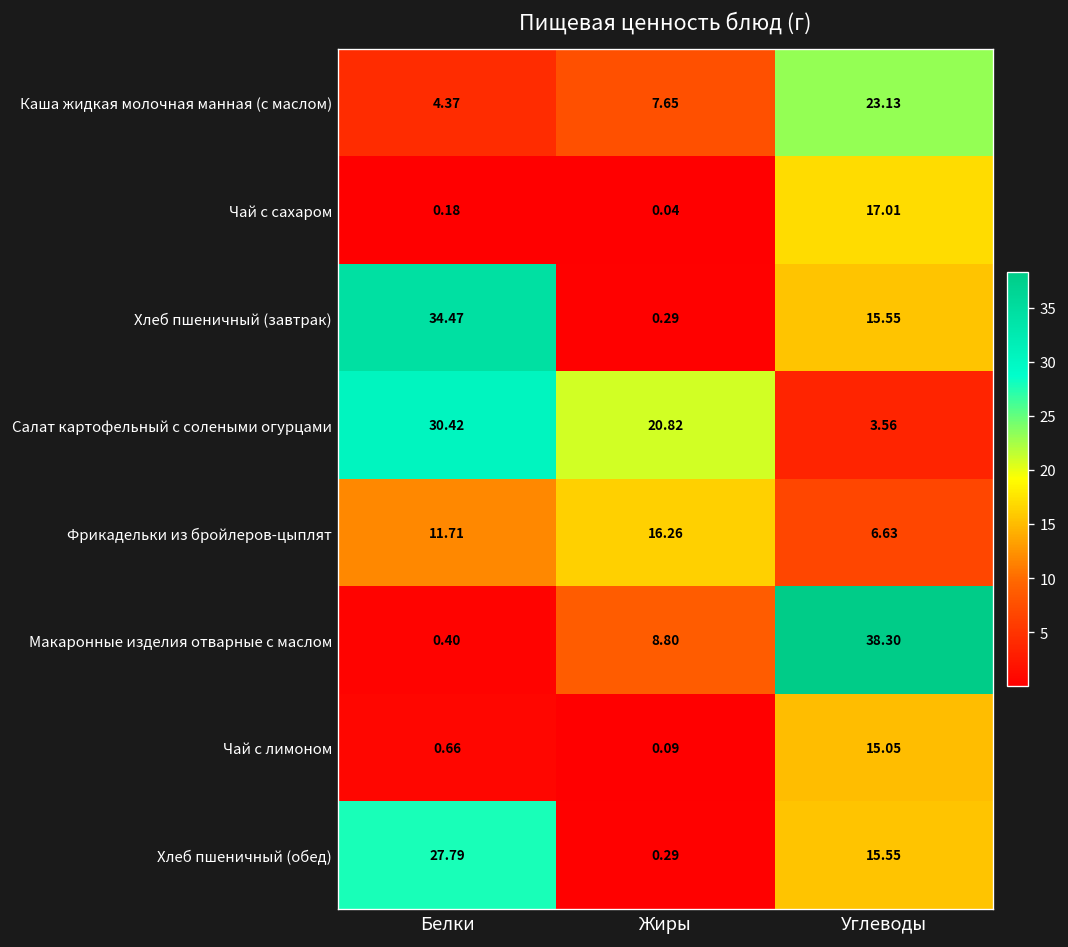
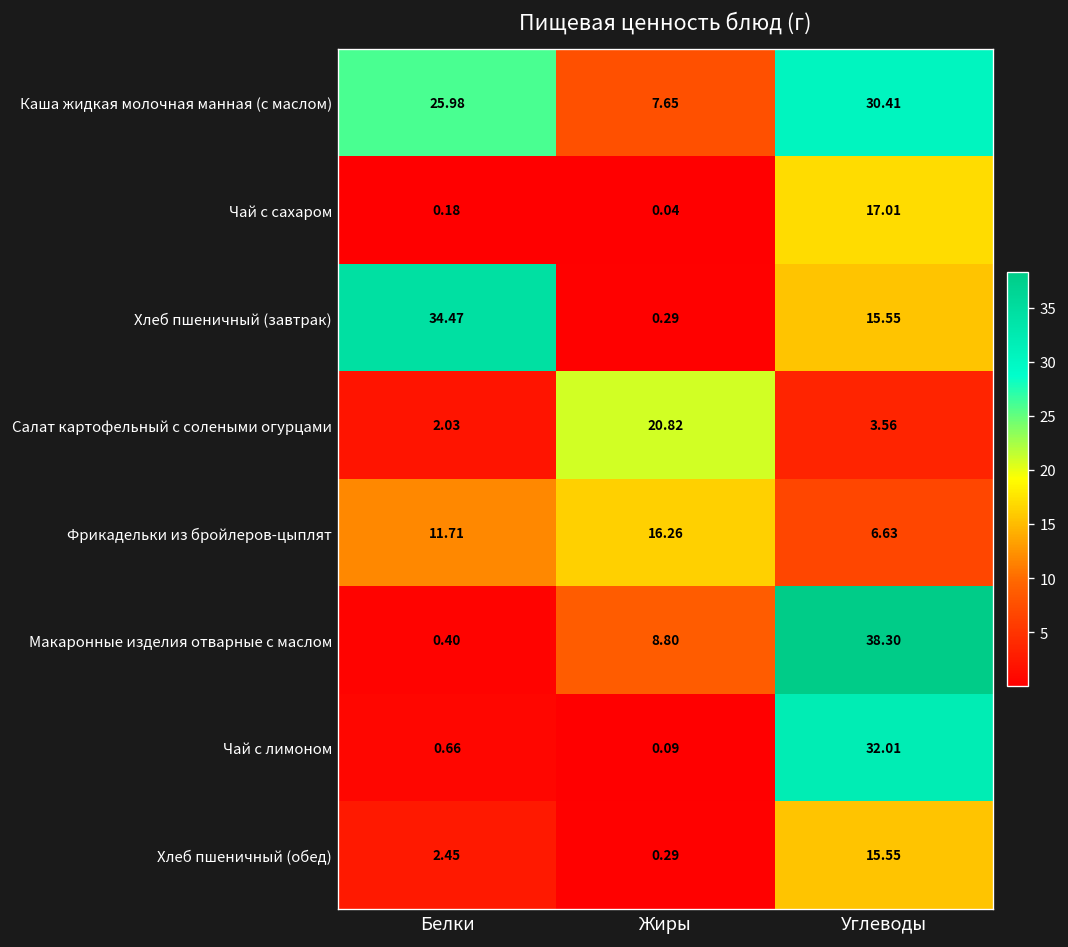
Каша жидкая молочная манная (с маслом), Белки: 4.37 -> 25.98
Каша жидкая молочная манная (с маслом), Углеводы: 23.13 -> 30.41
Салат картофельный с солеными огурцами, Белки: 30.42 -> 2.03
Чай с лимоном, Углеводы: 15.05 -> 32.01
Хлеб пшеничный (обед), Белки: 27.79 -> 2.45
